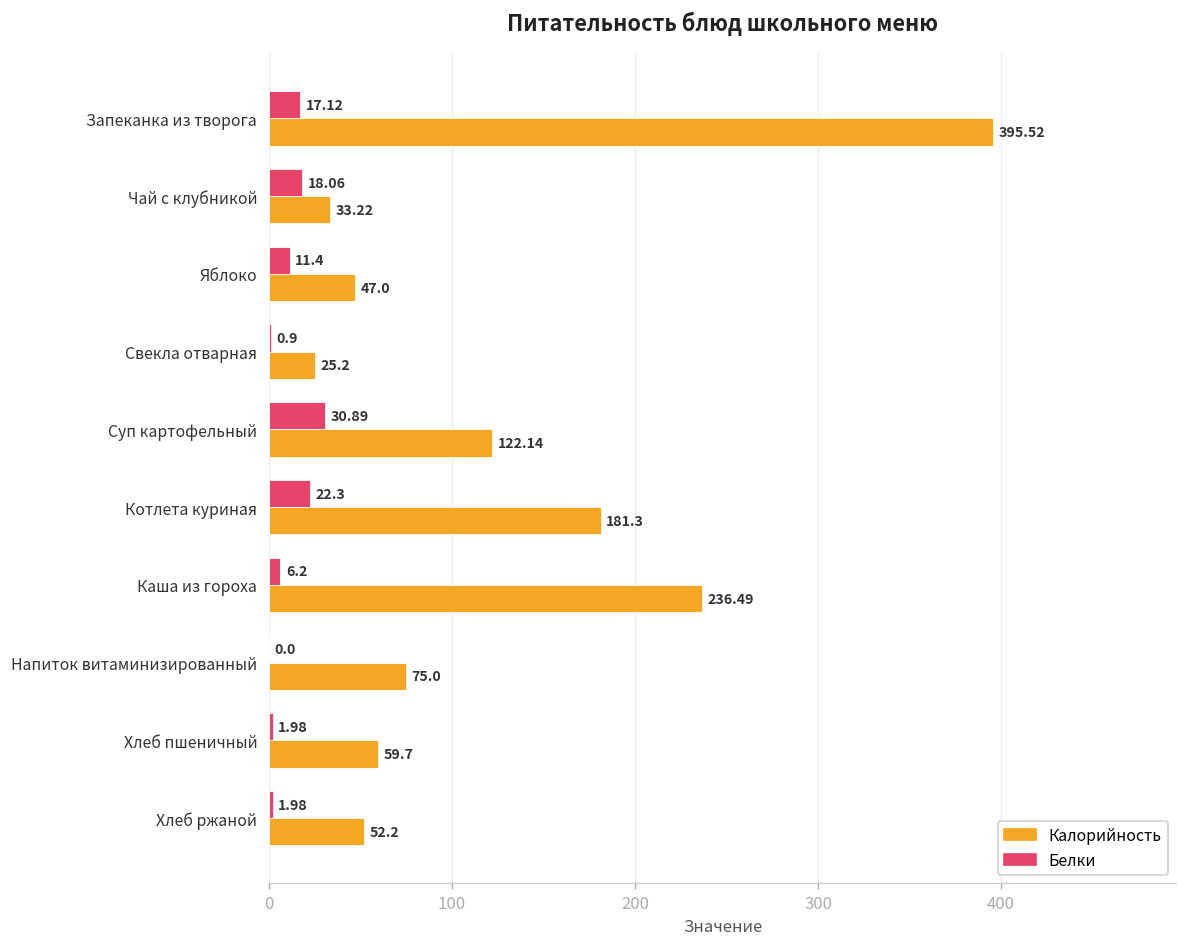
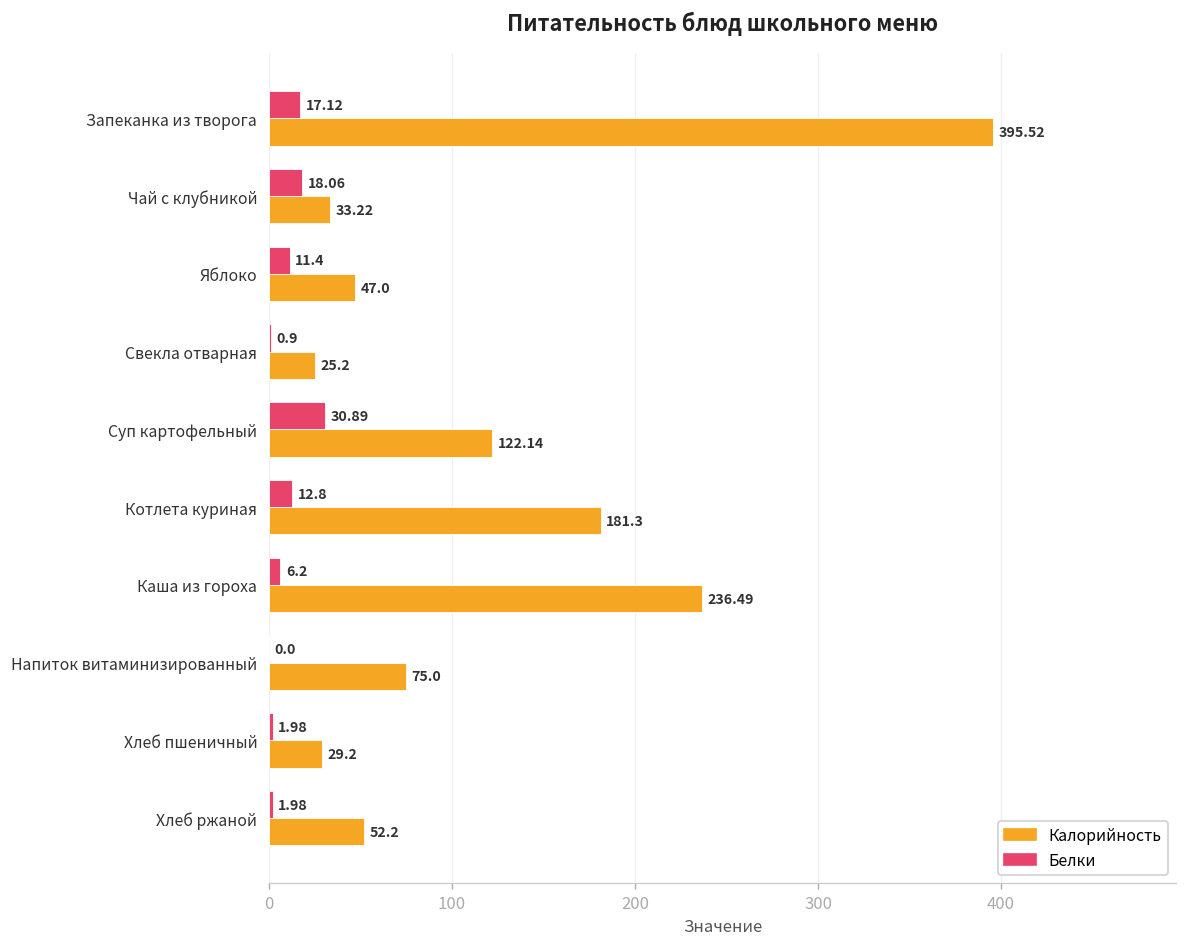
Белки, Котлета куриная: 22.3 -> 12.8
Калорийность, Хлеб пшеничный: 59.7 -> 29.2
